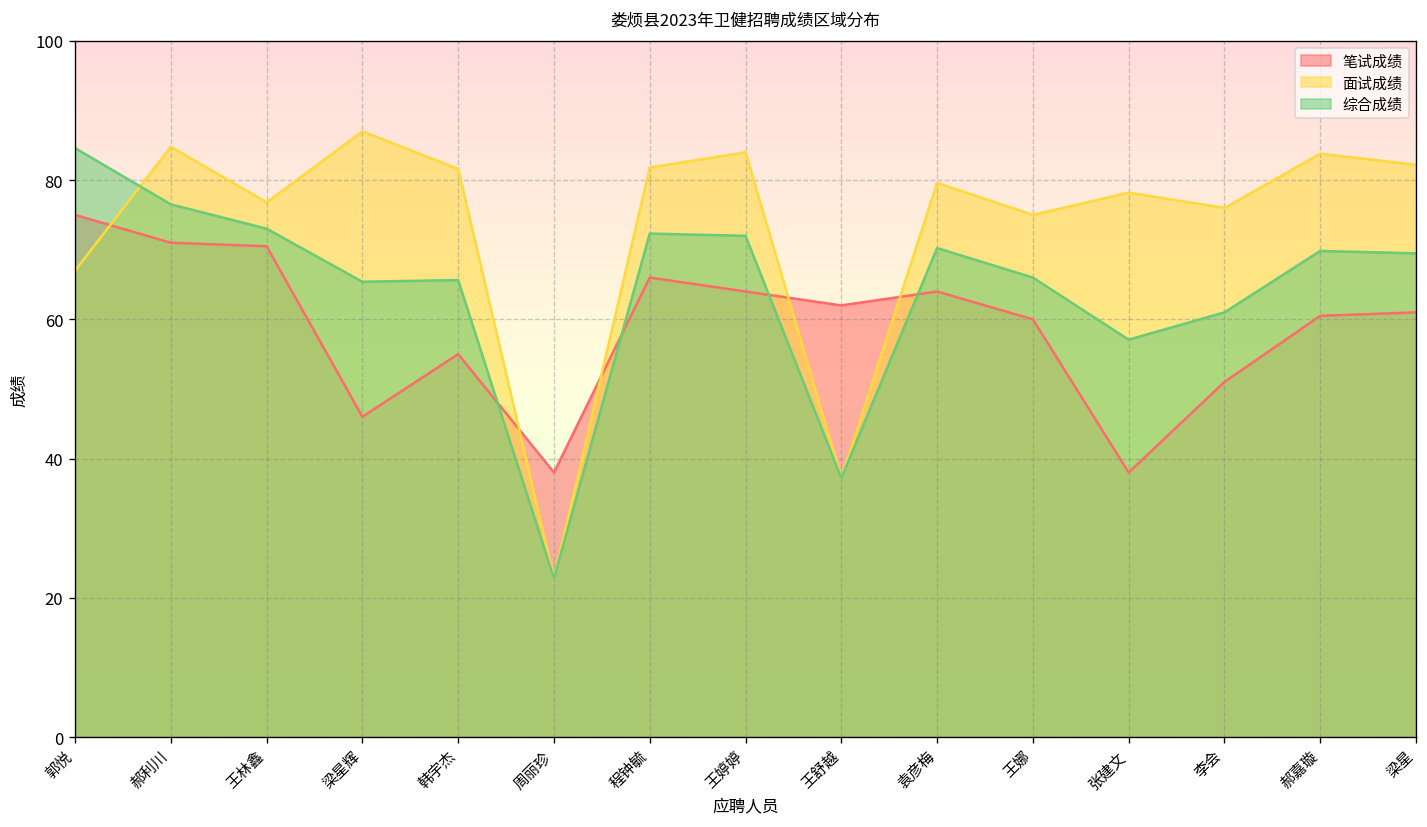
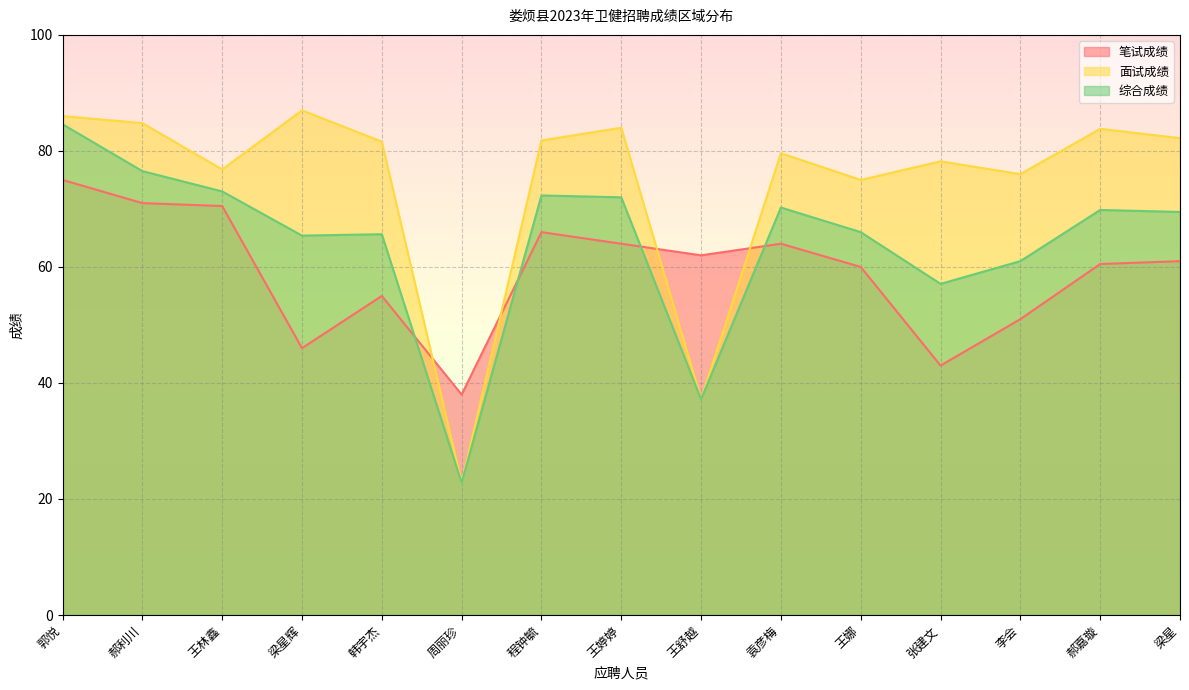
面试成绩, 郭悦: 67 -> 86
笔试成绩, 张建文: 38 -> 43
